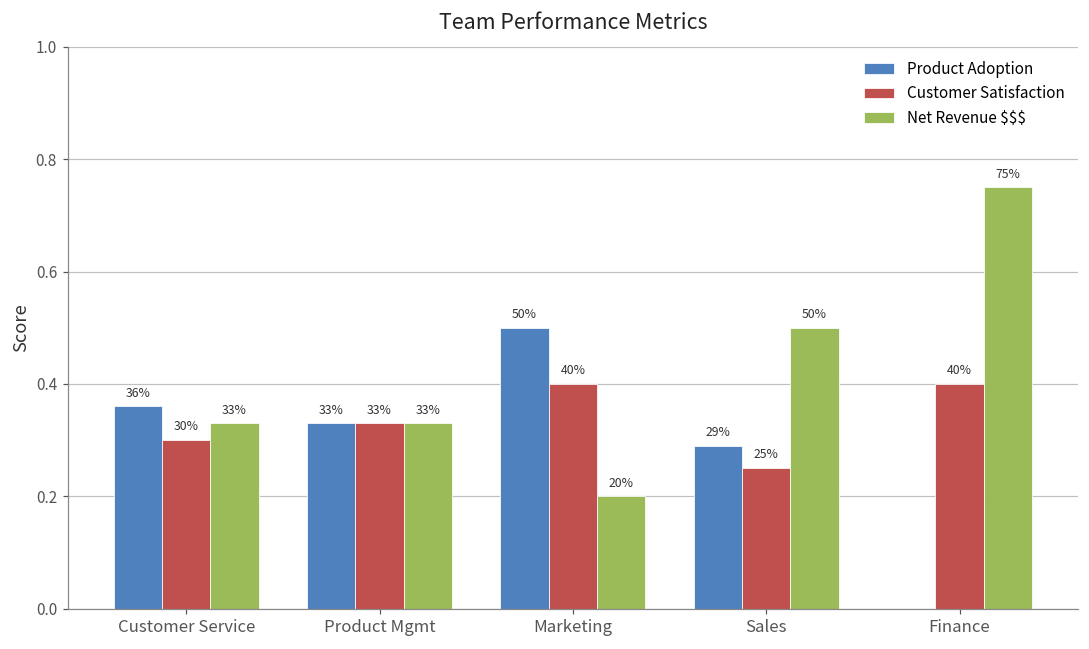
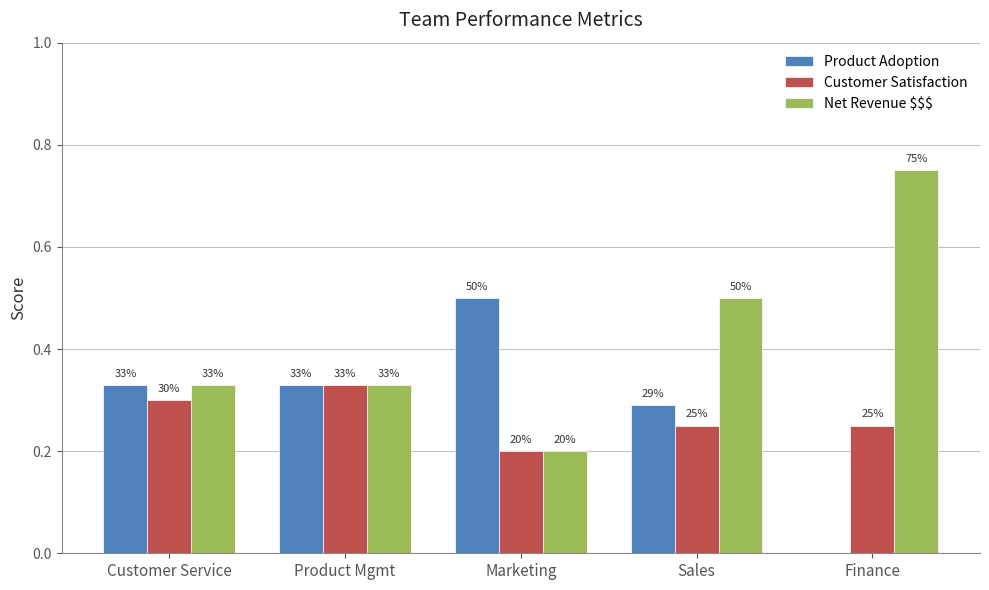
Product Adoption, Customer Service: 36% -> 33%
Customer Satisfaction, Marketing: 40% -> 20%
Customer Satisfaction, Finance: 40% -> 25%
